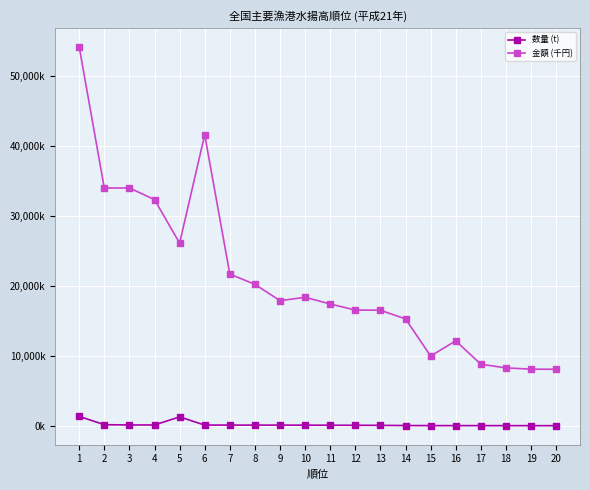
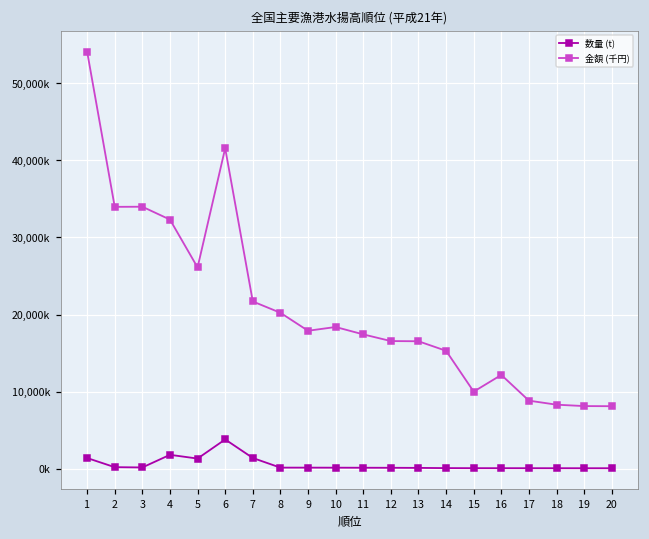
数量 (t), 4: 0 -> 2,000,000
数量 (t), 6: 0 -> 4,000,000
数量 (t), 7: 0 -> 1,000,000
